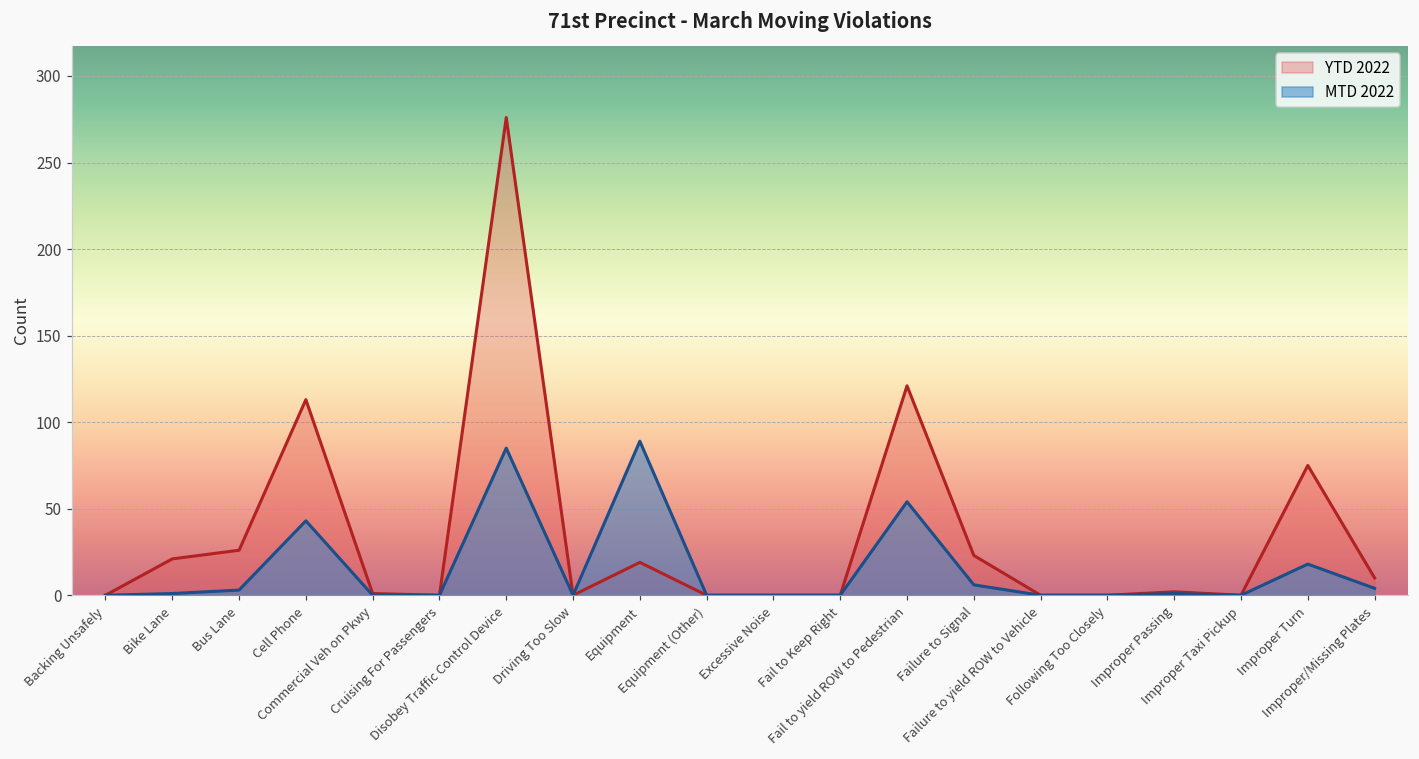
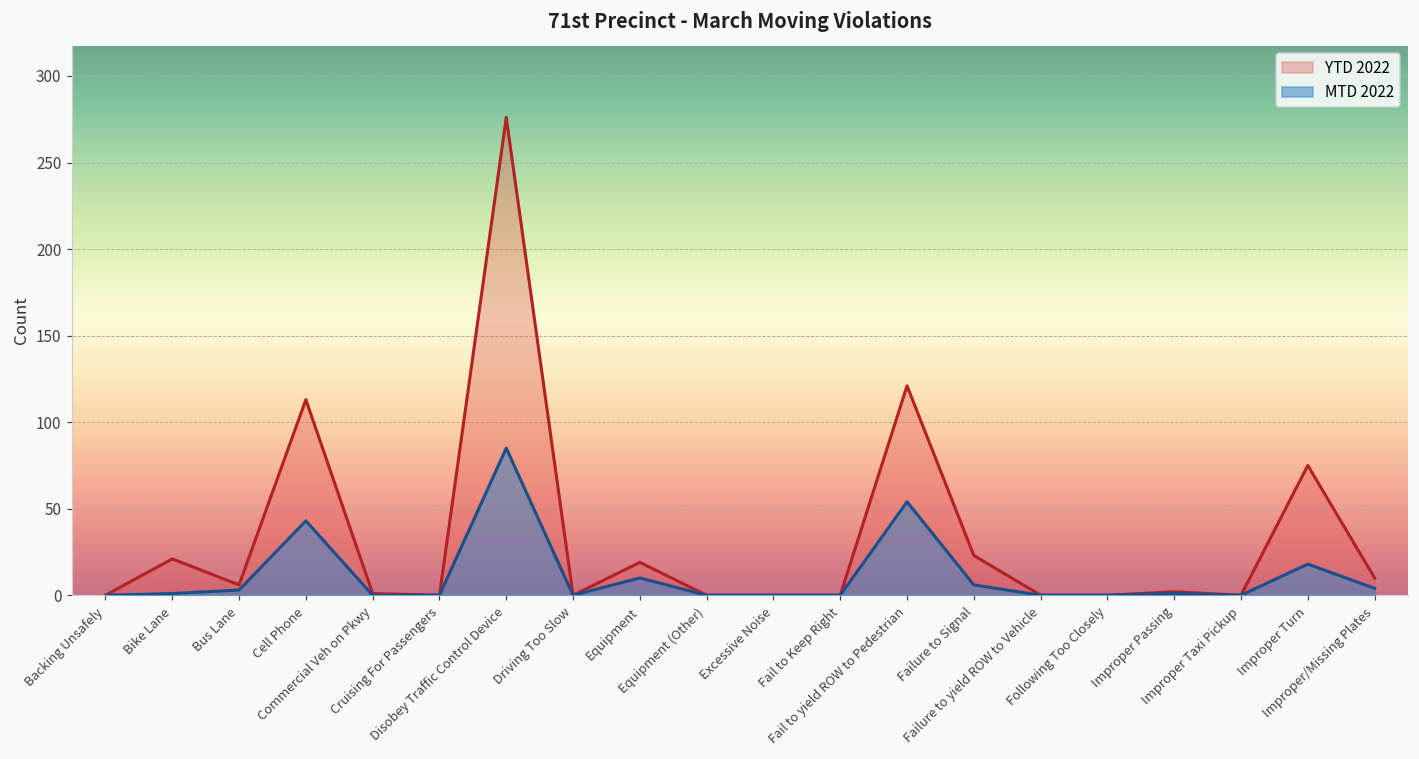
YTD 2022, Bus Lane: 26 -> 6
MTD 2022, Equipment: 89 -> 10
